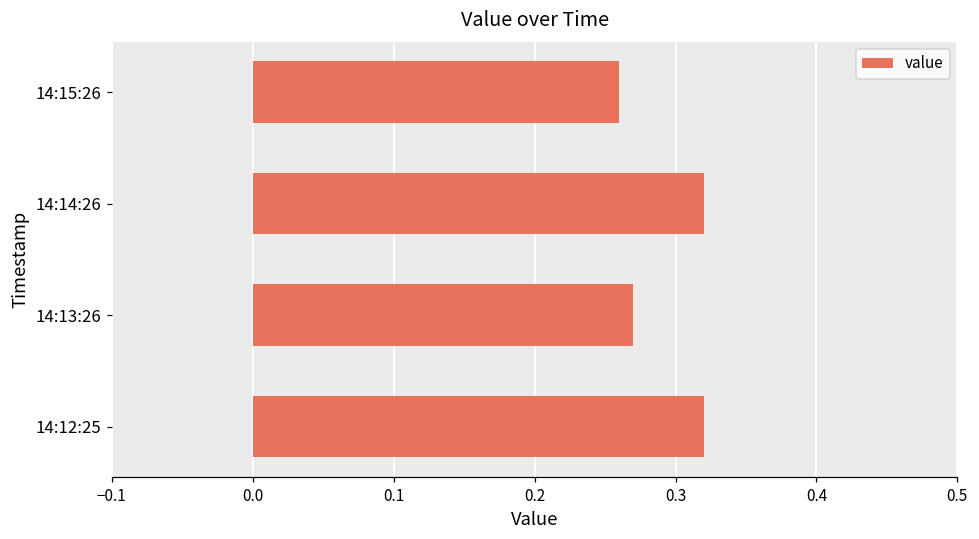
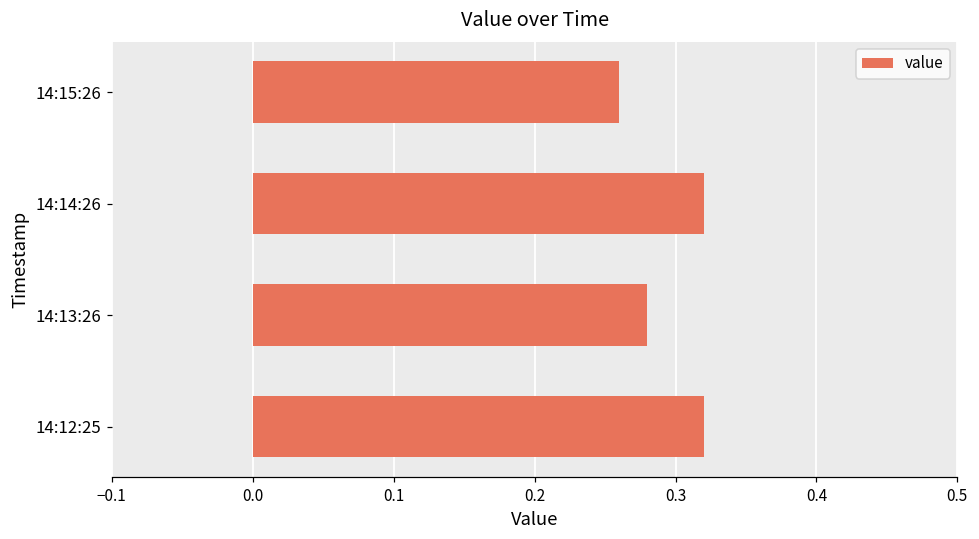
14:13:26: 0.27 -> 0.28
